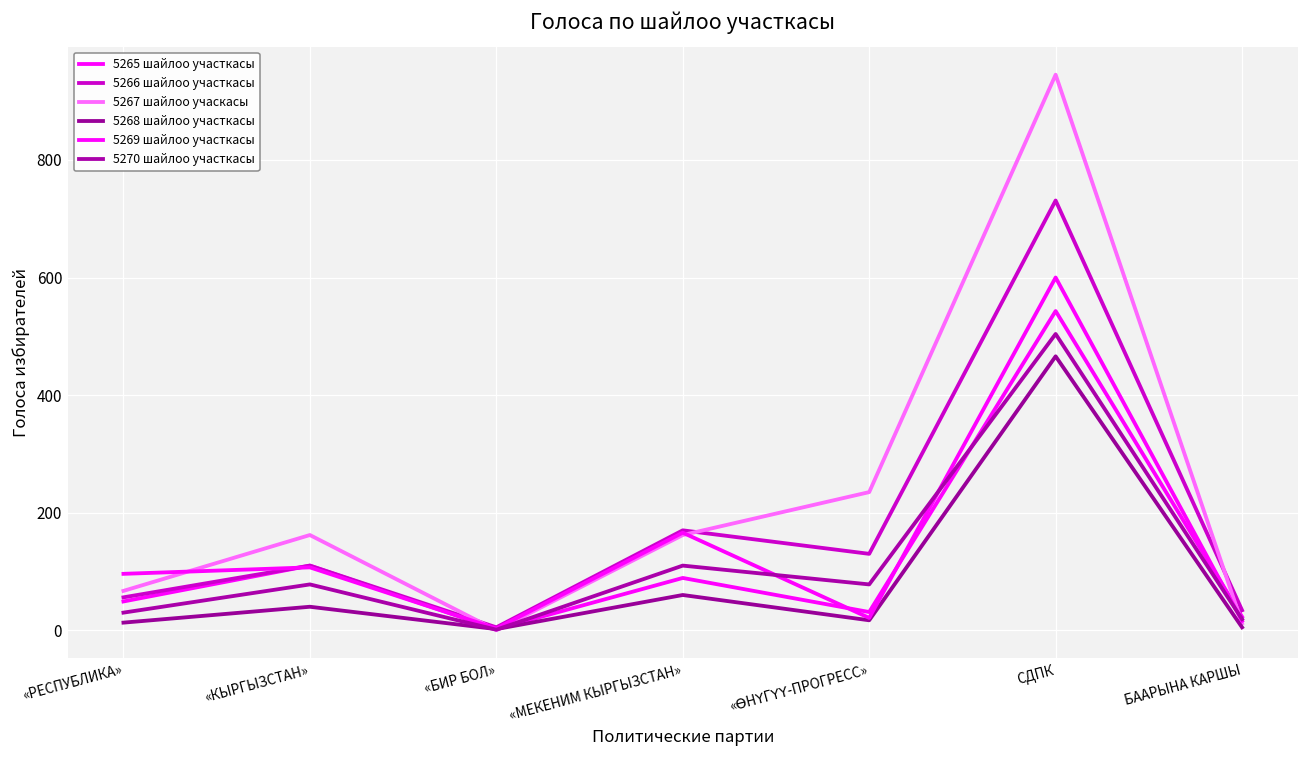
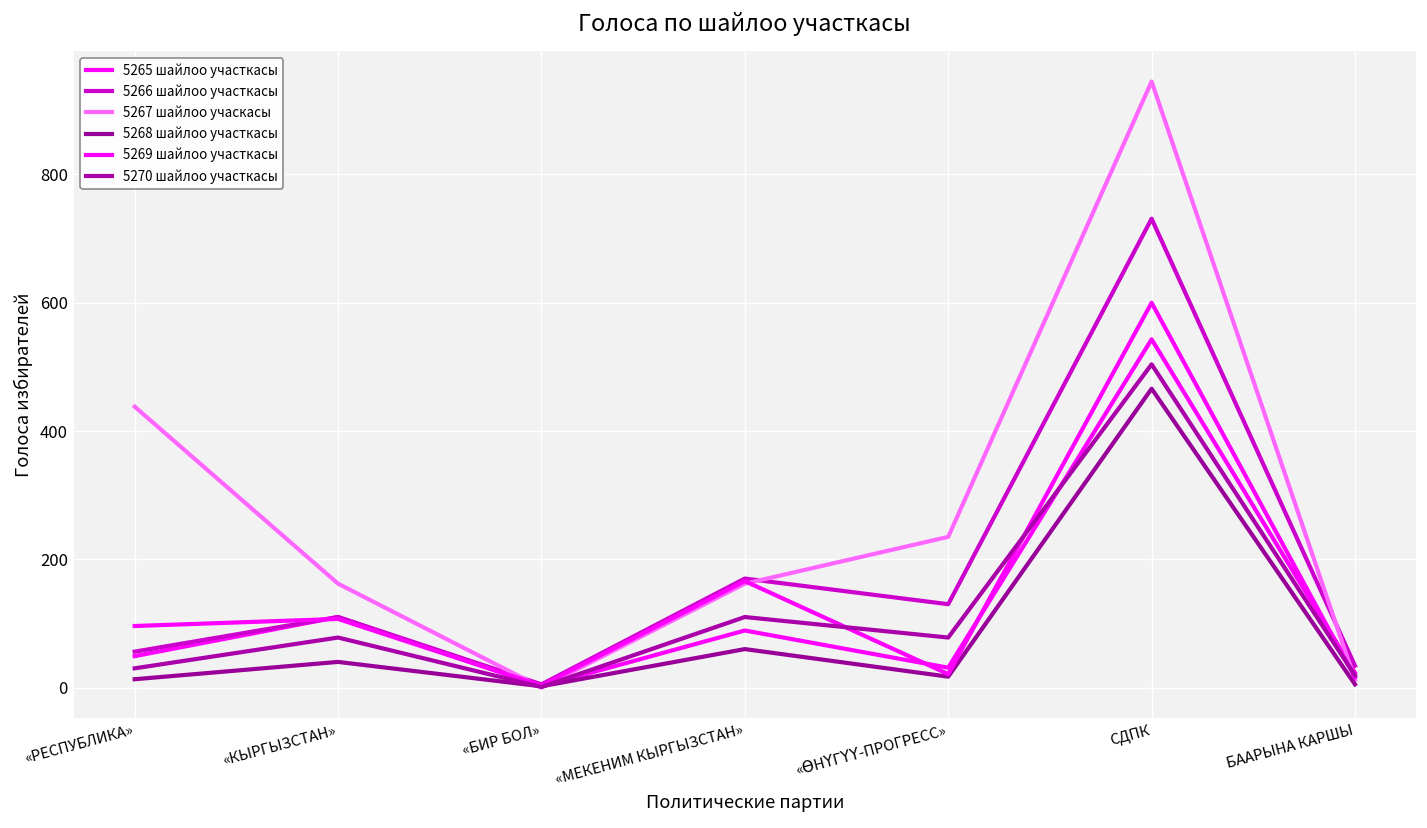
5267 шайлоо учаскасы, «РЕСПУБЛИКА»: 70 -> 440
